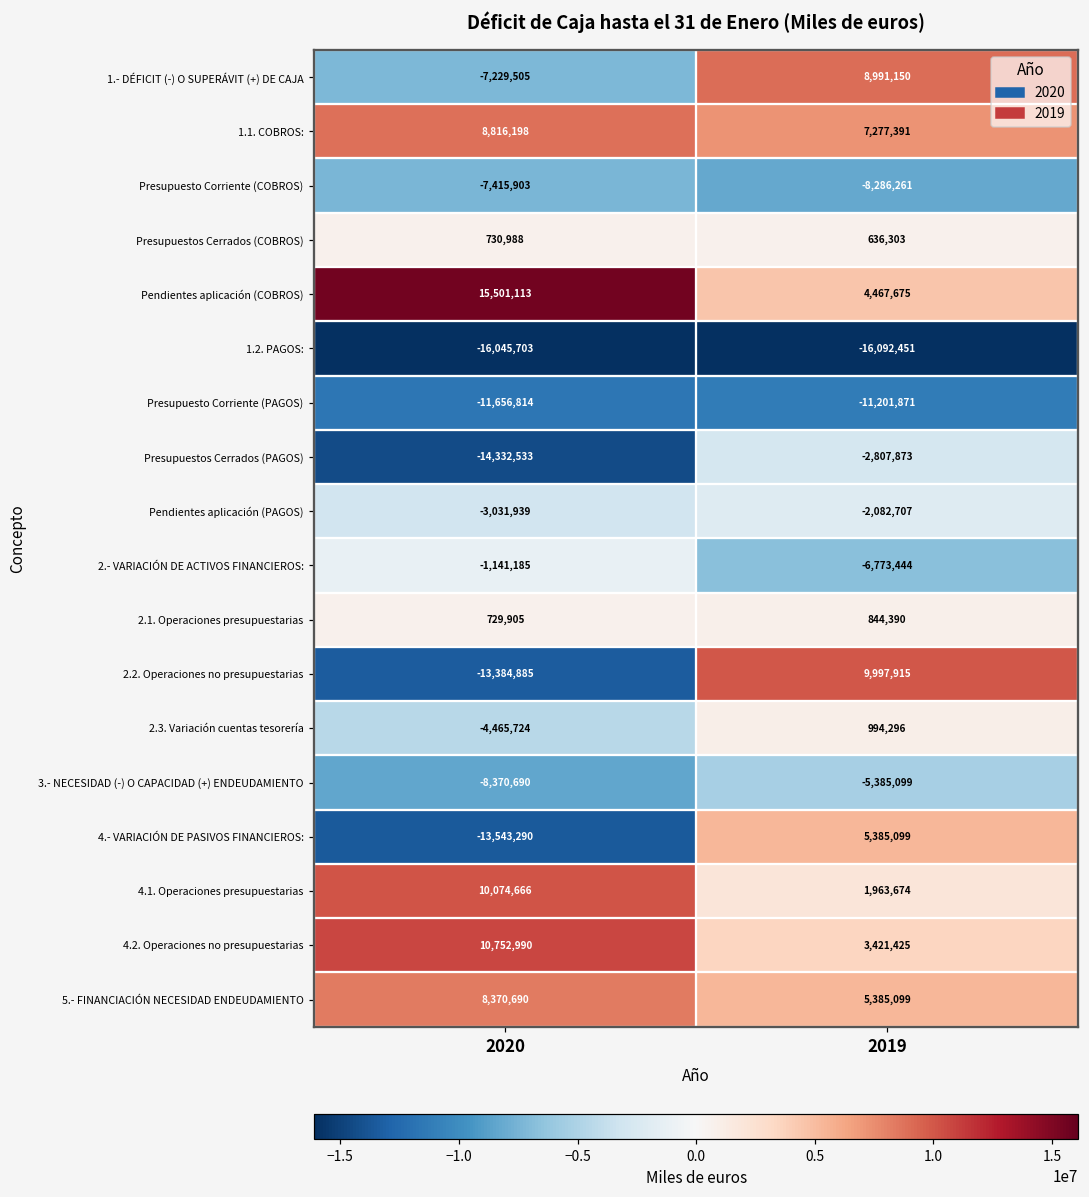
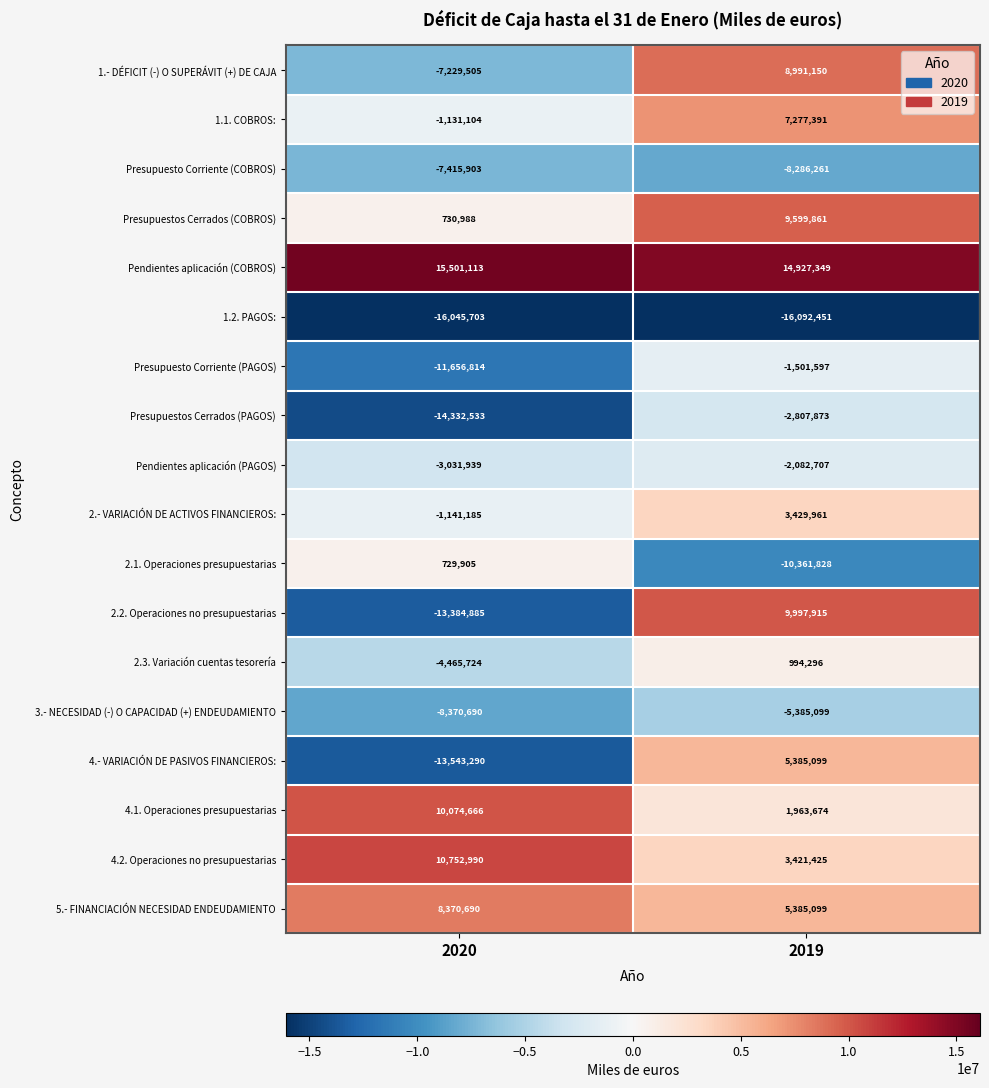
1.1. COBROS:, 2020: 8,816,198 -> -1,131,104
Presupuestos Cerrados (COBROS), 2019: 636,303 -> 9,599,861
Pendientes aplicación (COBROS), 2019: 4,467,675 -> 14,927,349
Presupuesto Corriente (PAGOS), 2019: -11,201,871 -> -1,501,597
2.- VARIACIÓN DE ACTIVOS FINANCIEROS:, 2019: -6,773,444 -> 3,429,961
2.1. Operaciones presupuestarias, 2019: 844,390 -> -10,361,828
